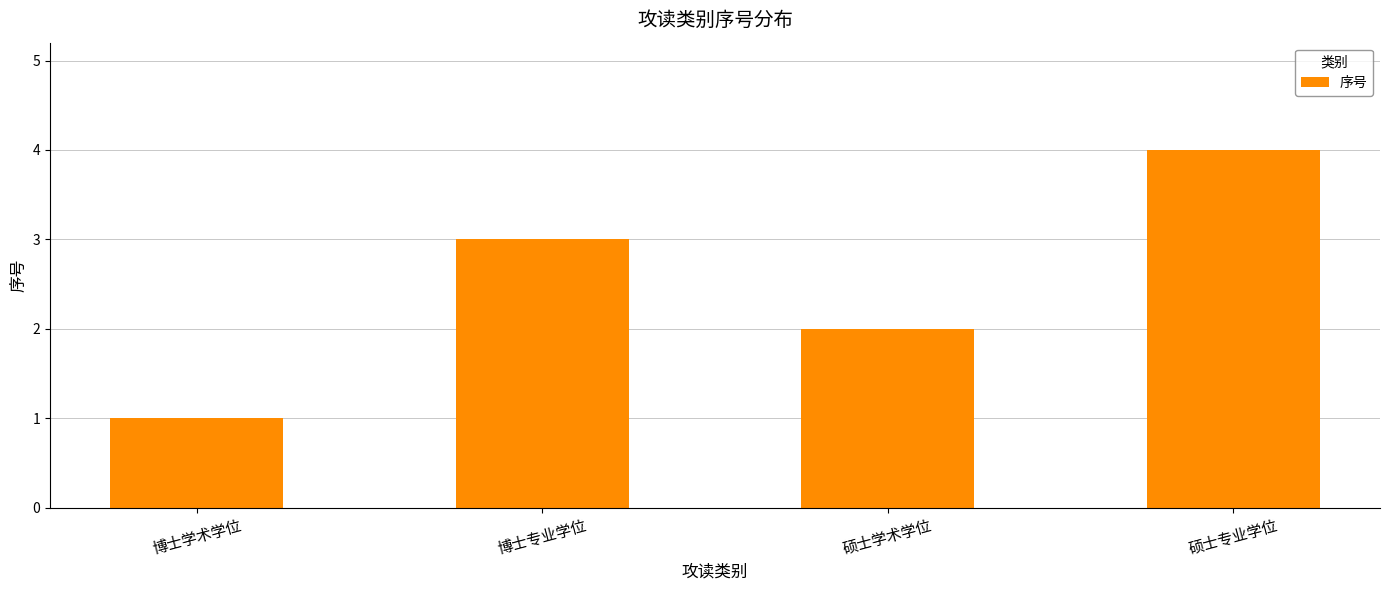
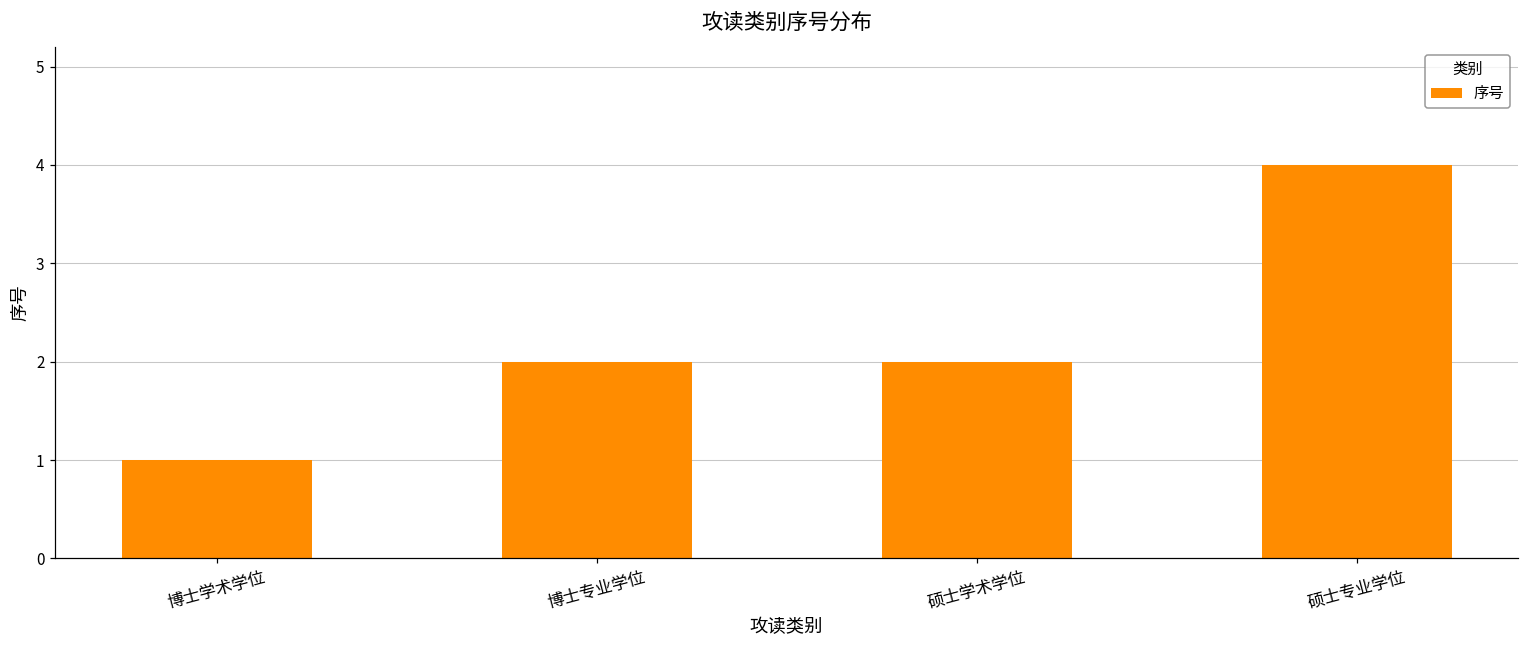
博士专业学位: 3 -> 2
